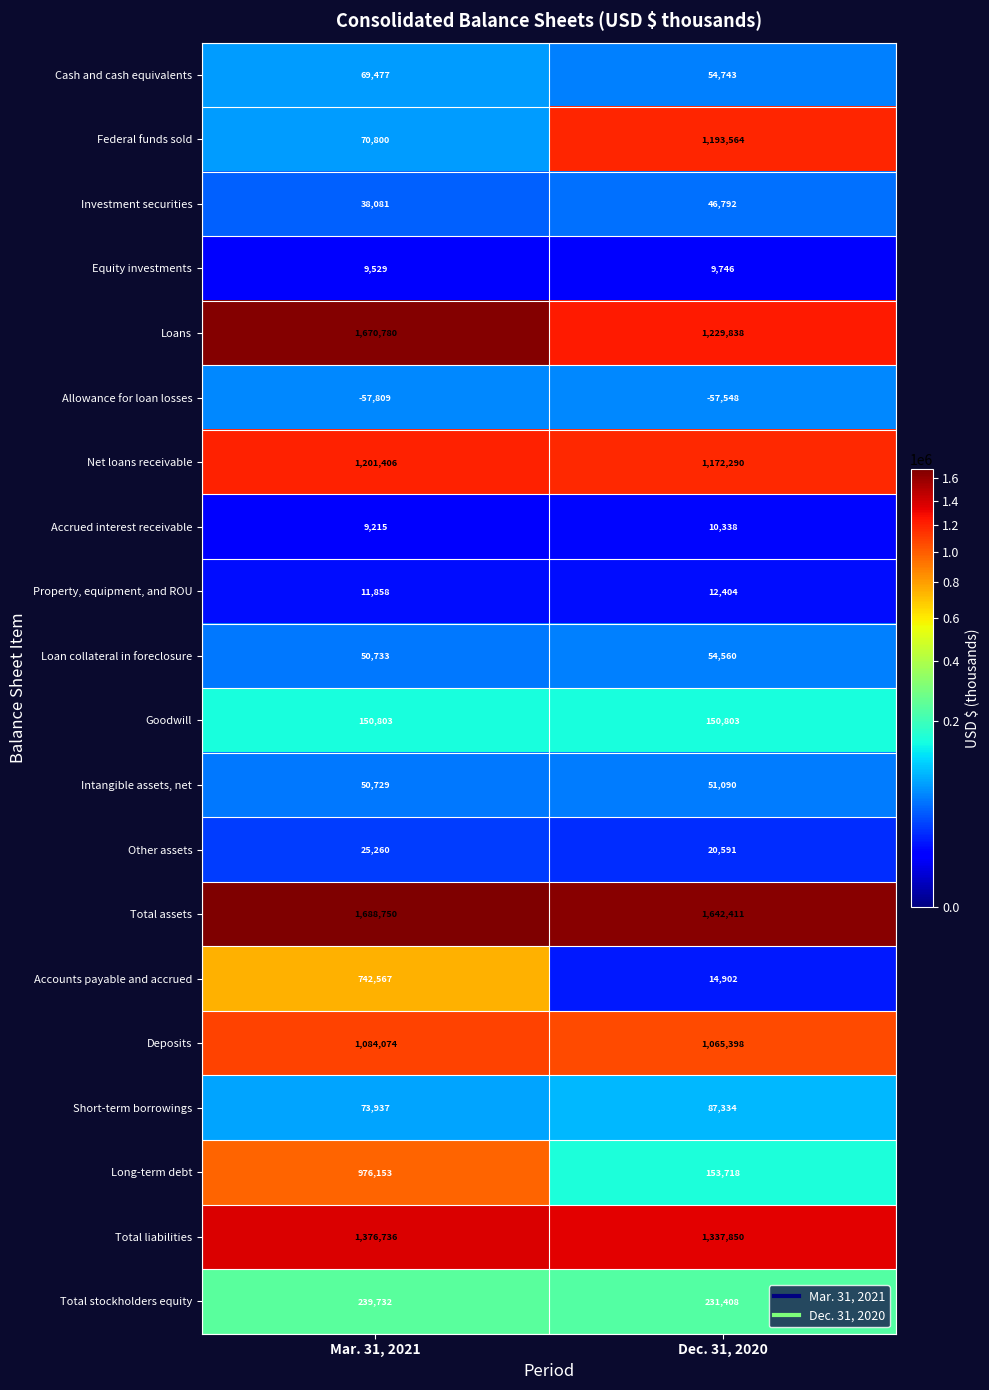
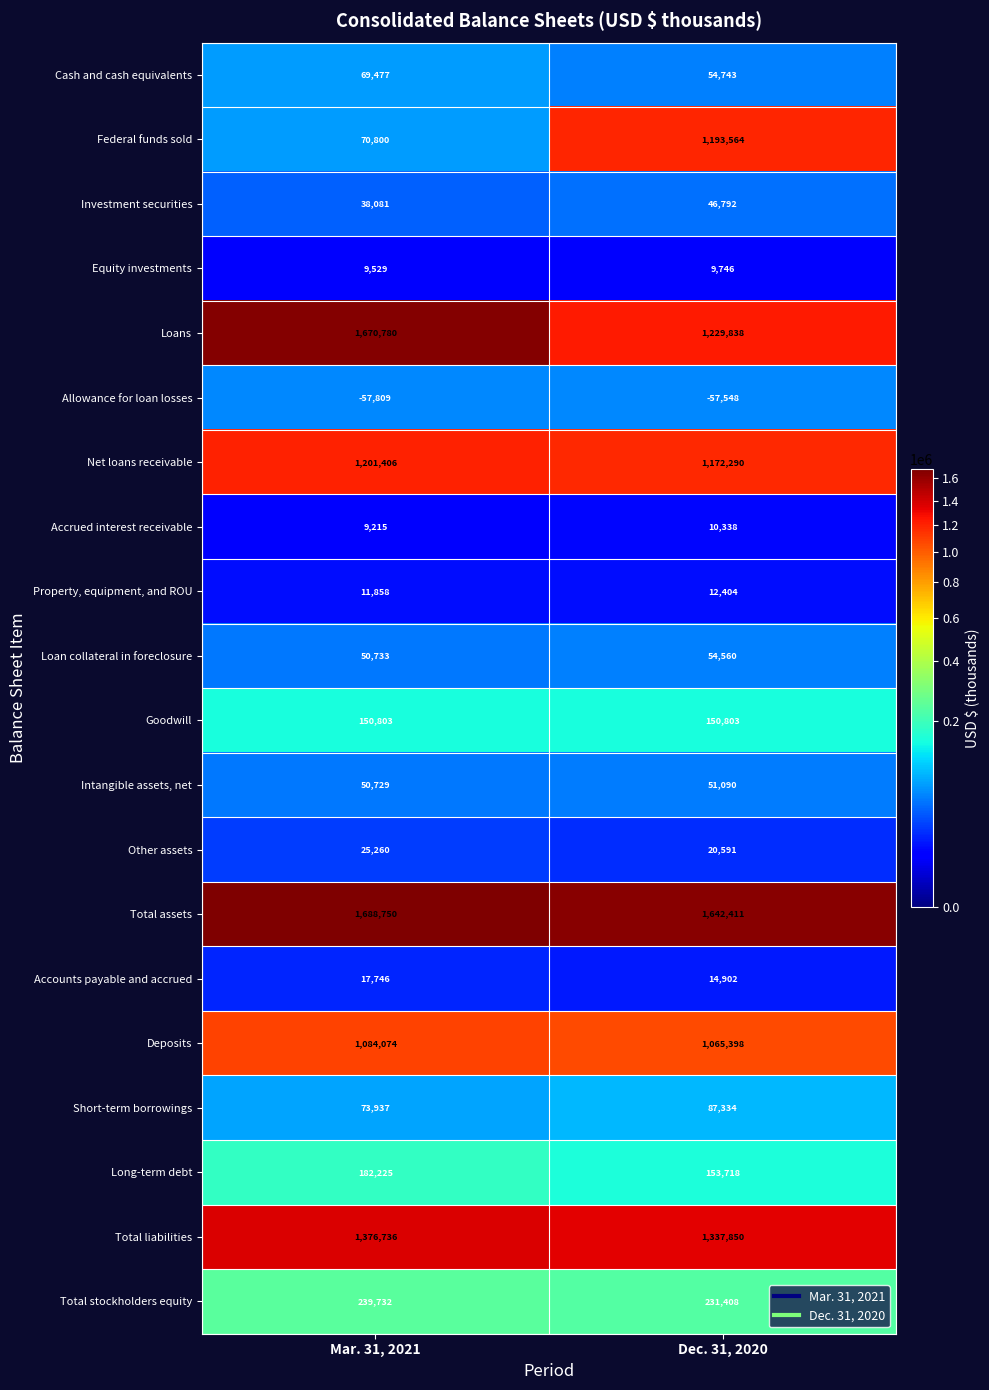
Accounts payable and accrued, Mar. 31, 2021: 742,567 -> 17,746
Long-term debt, Mar. 31, 2021: 976,153 -> 182,225
